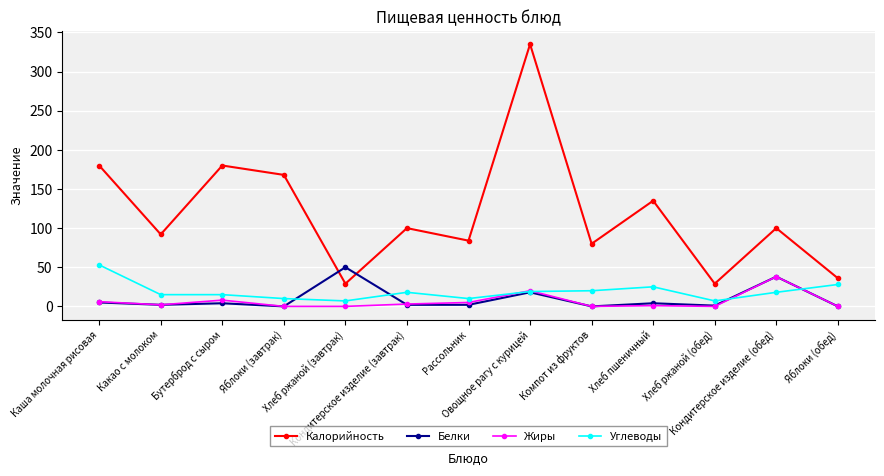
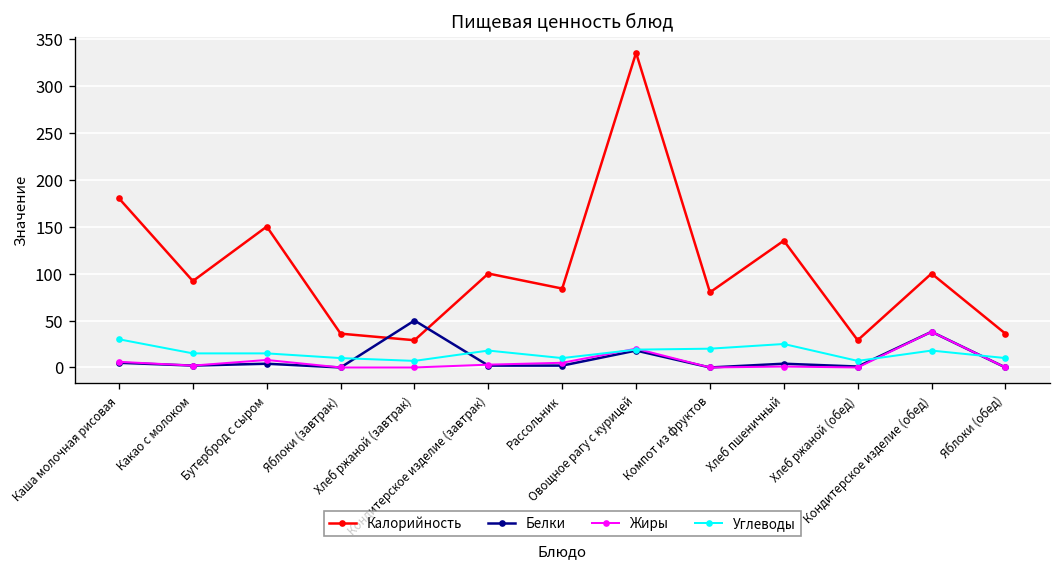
Углеводы, Каша молочная рисовая: 50 -> 30
Калорийность, Бутерброд с сыром: 180 -> 150
Калорийность, Яблоки (завтрак): 170 -> 40
Углеводы, Яблоки (обед): 30 -> 10
